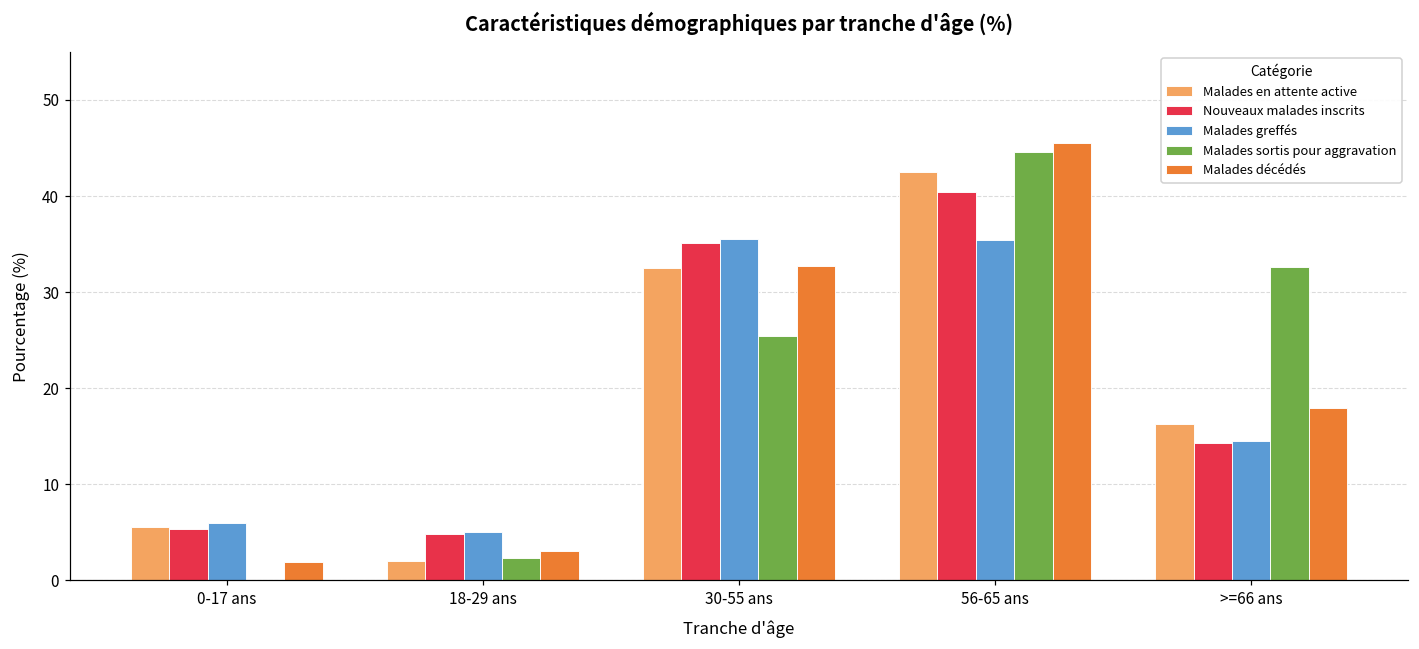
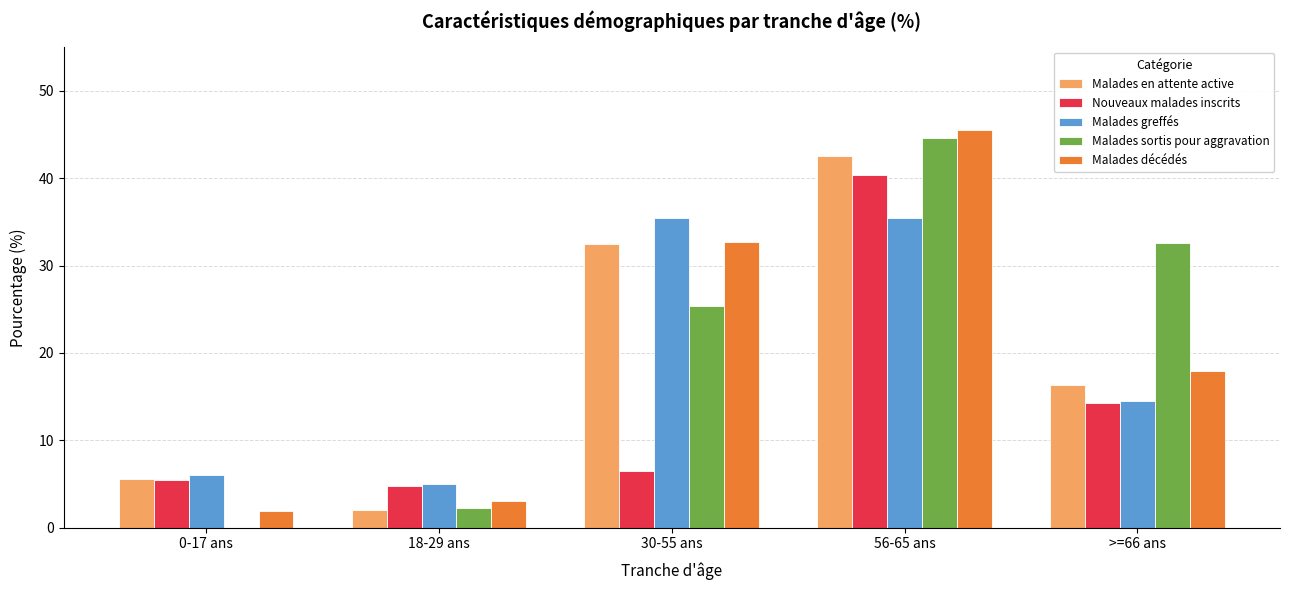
Nouveaux malades inscrits, 30-55 ans: 35 -> 7
